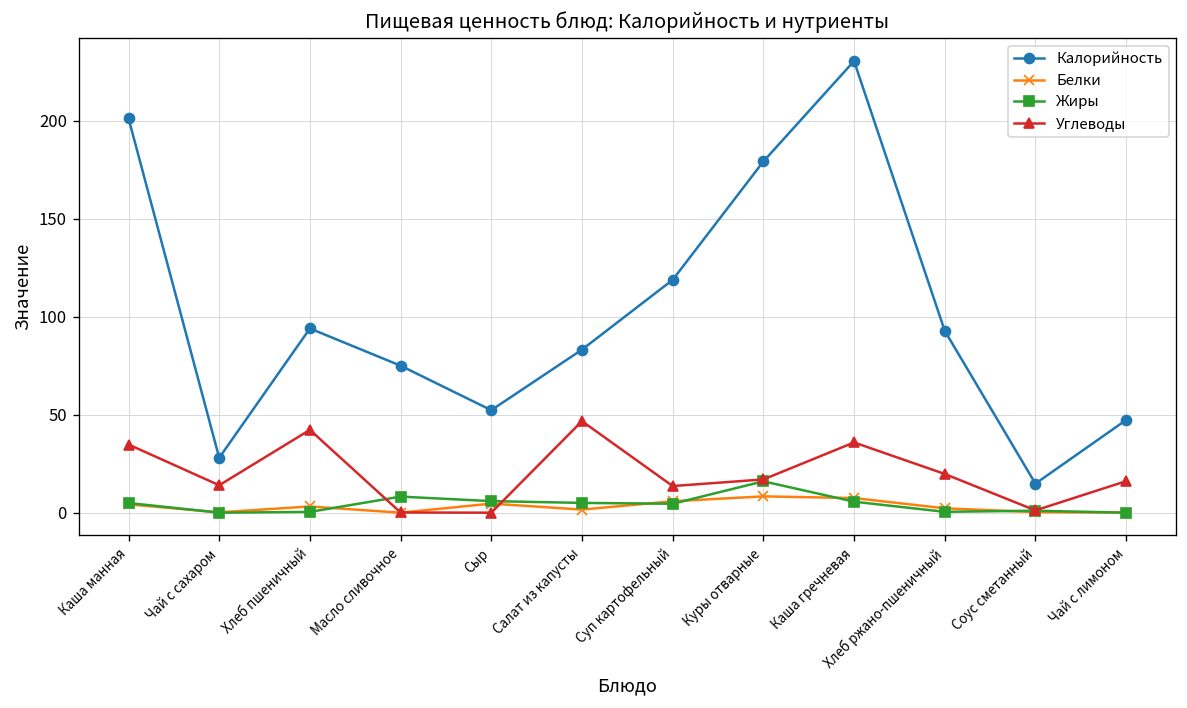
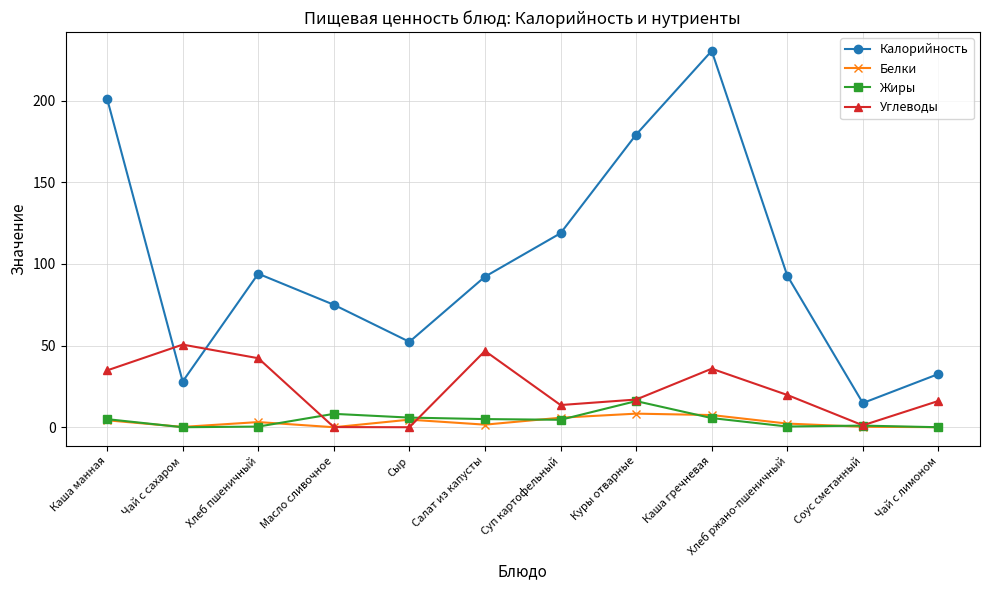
Углеводы, Чай с сахаром: 14 -> 51
Калорийность, Салат из капусты: 83 -> 92
Калорийность, Чай с лимоном: 47 -> 33
